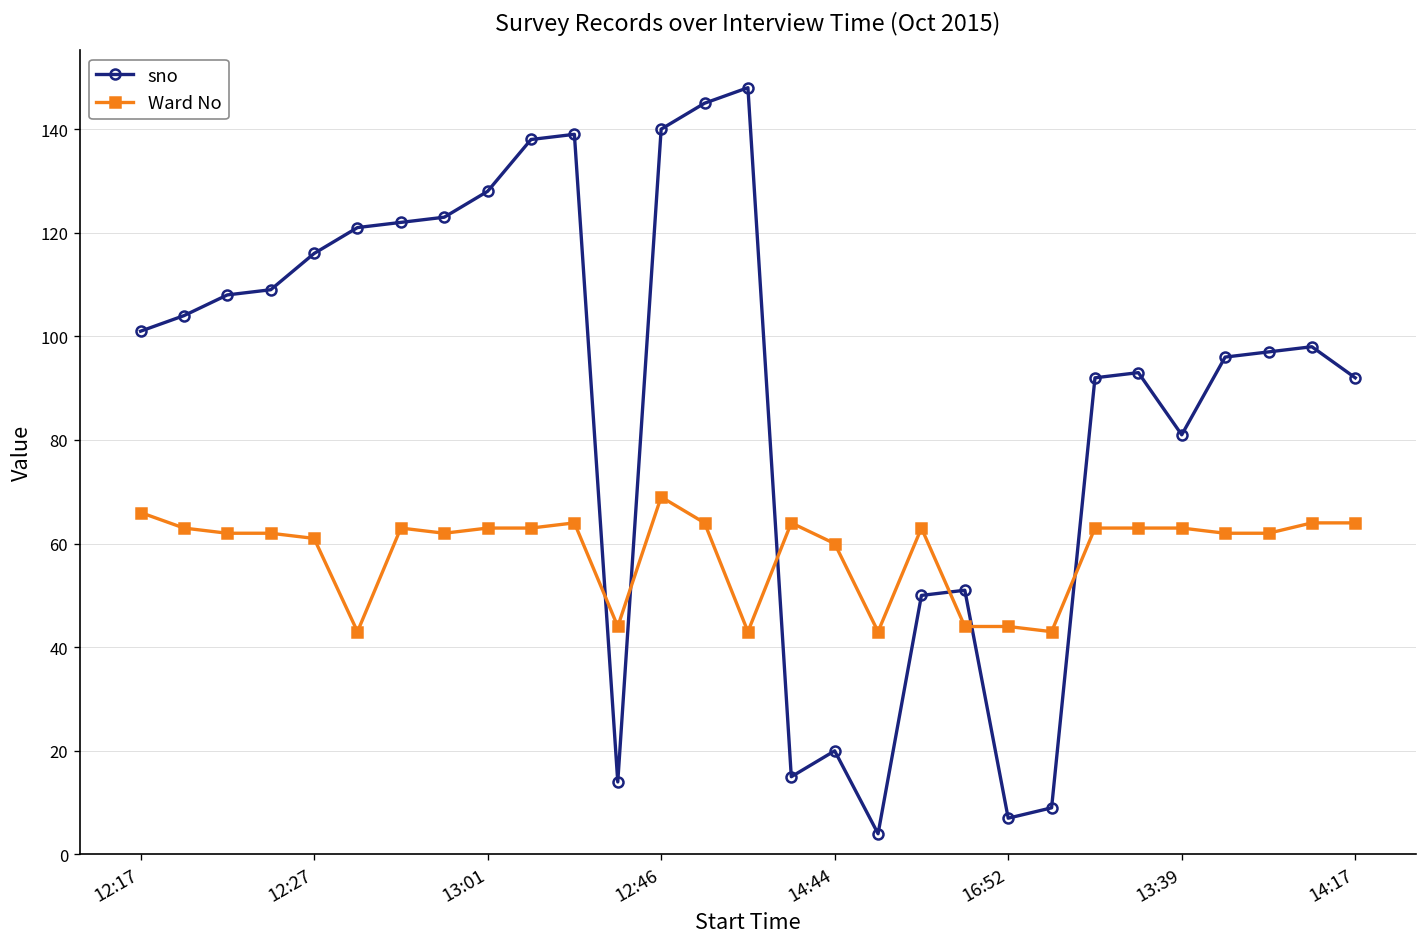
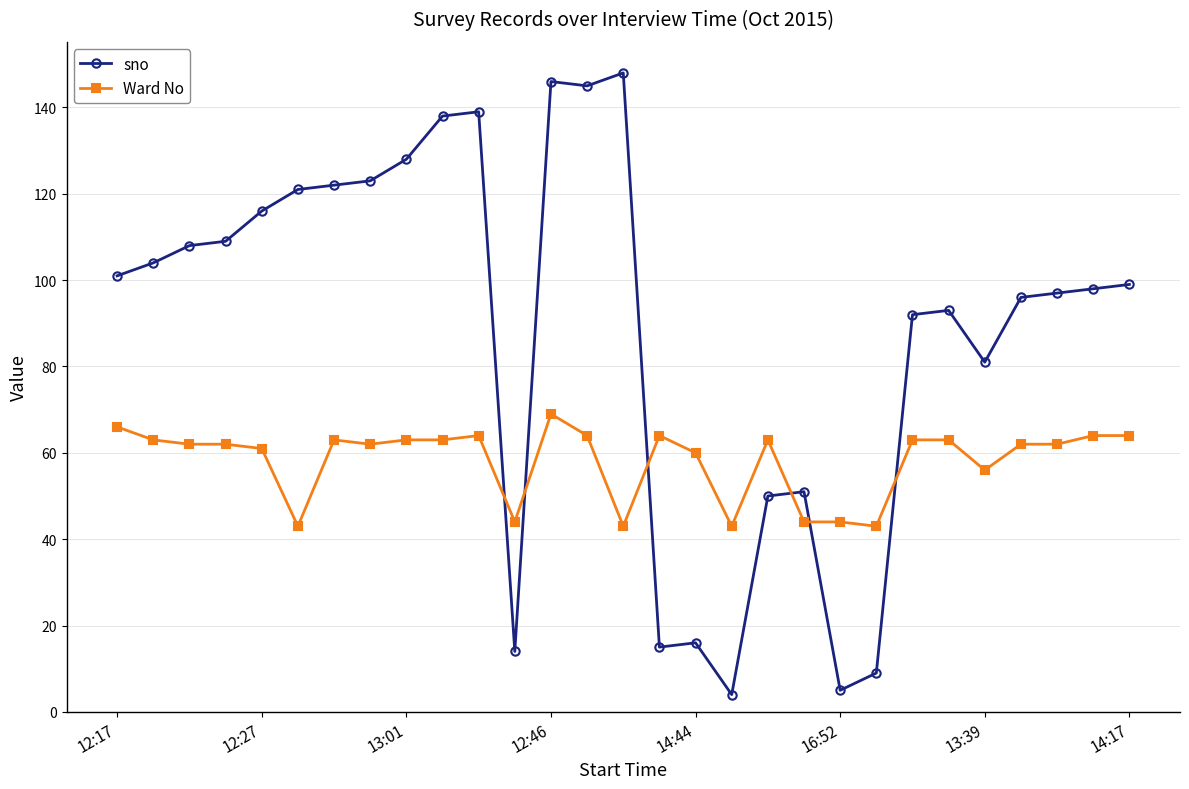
sno, 12:46: 140 -> 146
sno, 14:44: 20 -> 16
sno, 16:52: 7 -> 5
Ward No, 13:39: 63 -> 56
sno, 14:17: 92 -> 99
